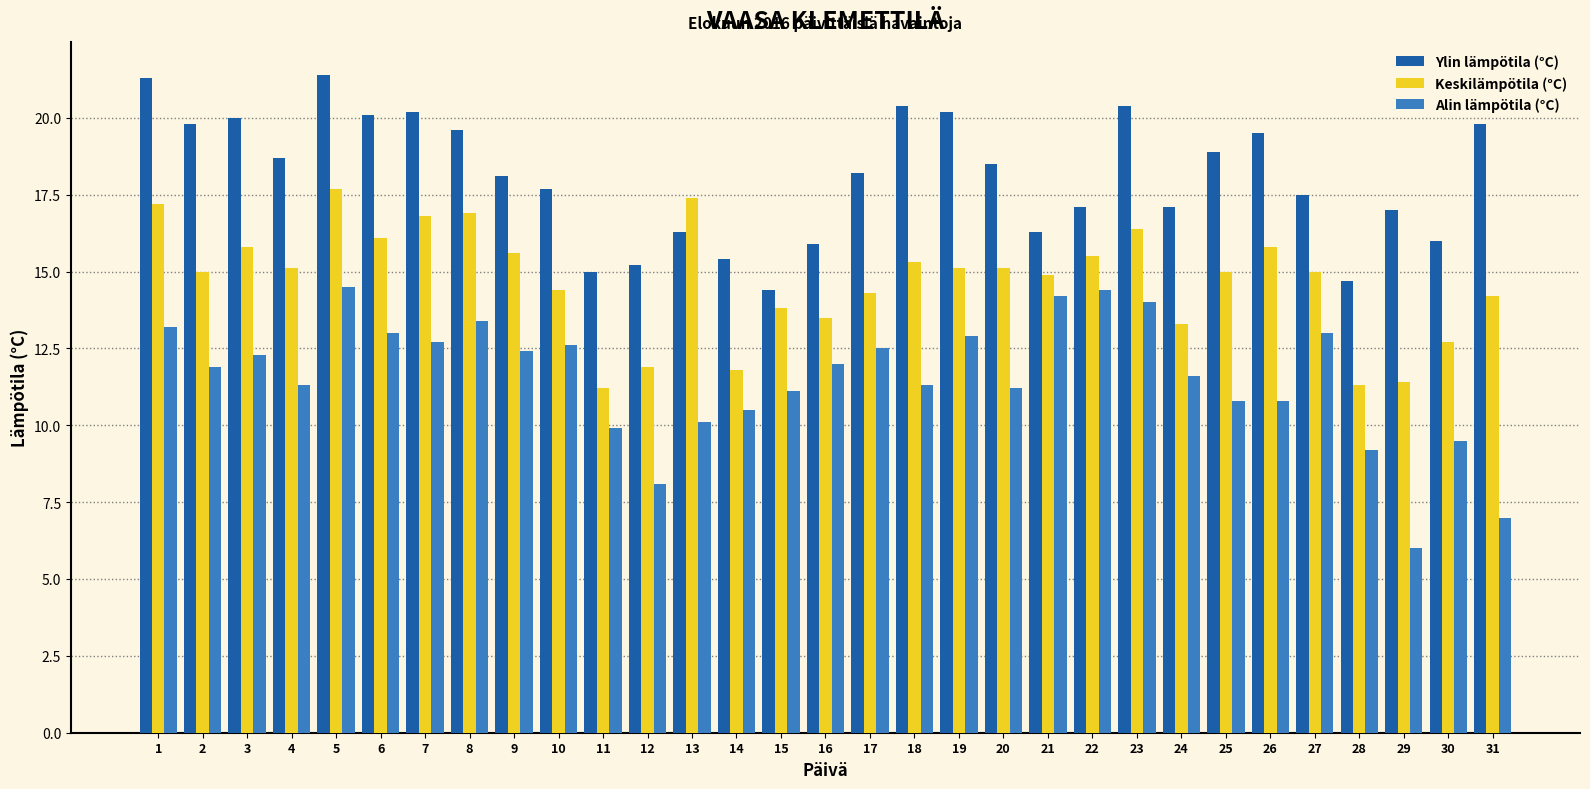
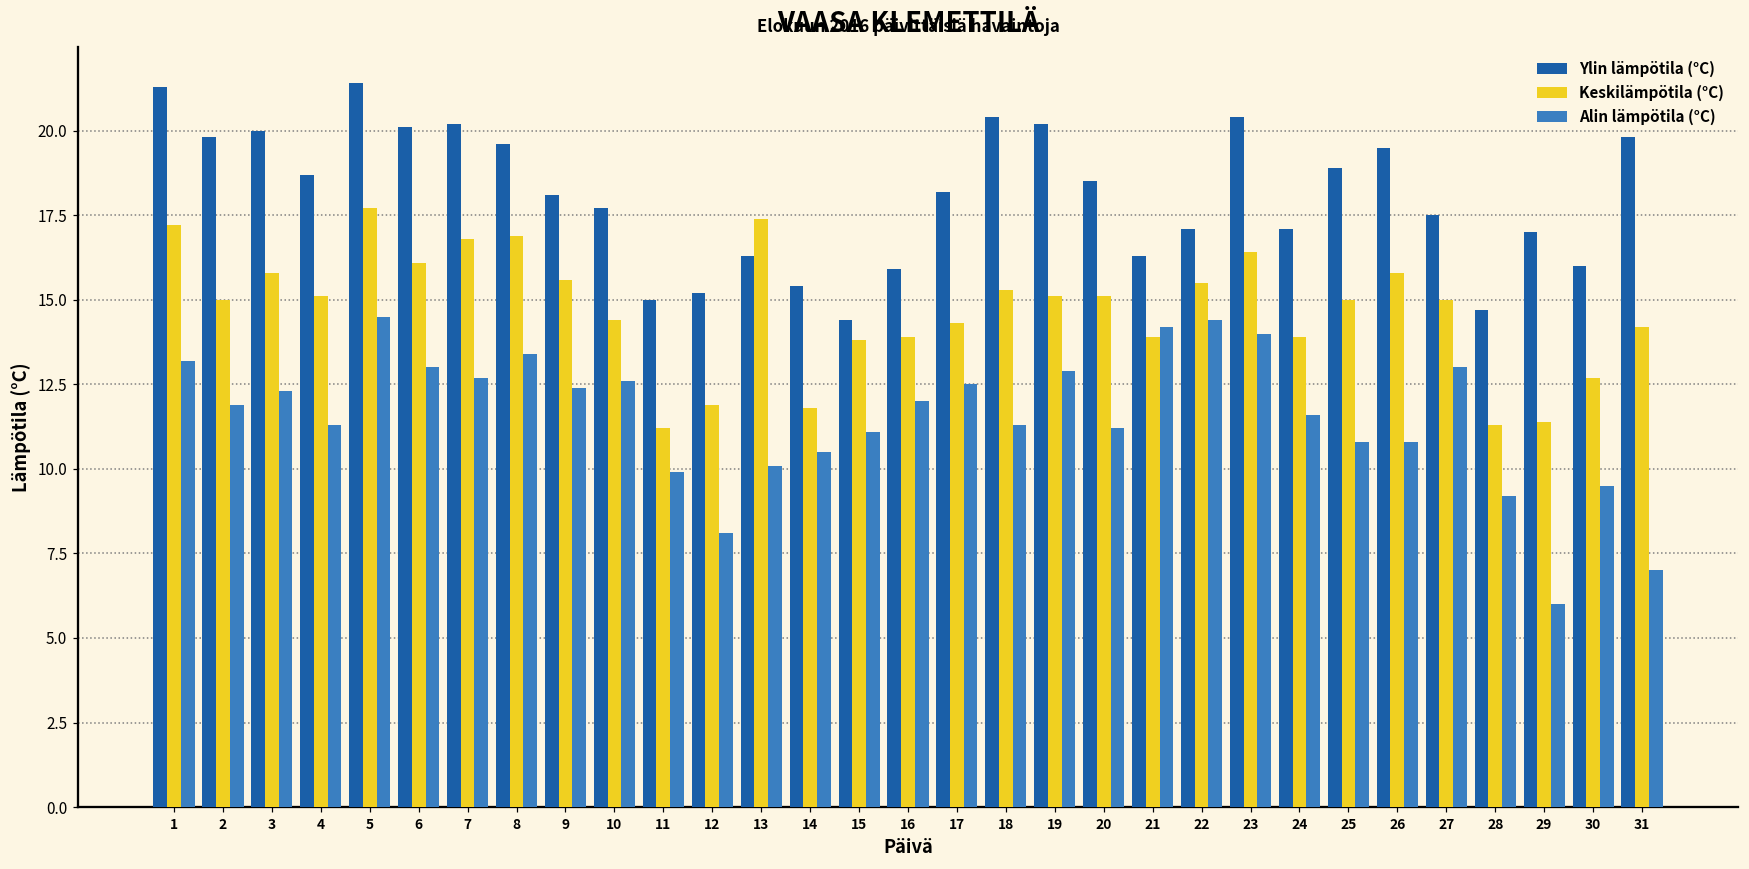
Keskilämpötila (°C), 16: 13.5 -> 13.9
Keskilämpötila (°C), 21: 14.9 -> 13.9
Keskilämpötila (°C), 24: 13.3 -> 13.9
